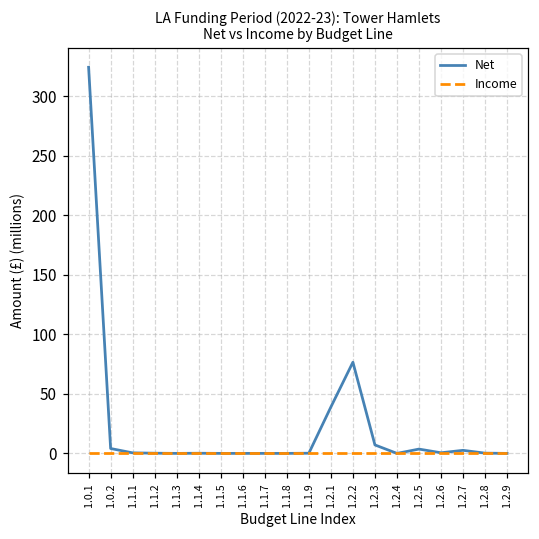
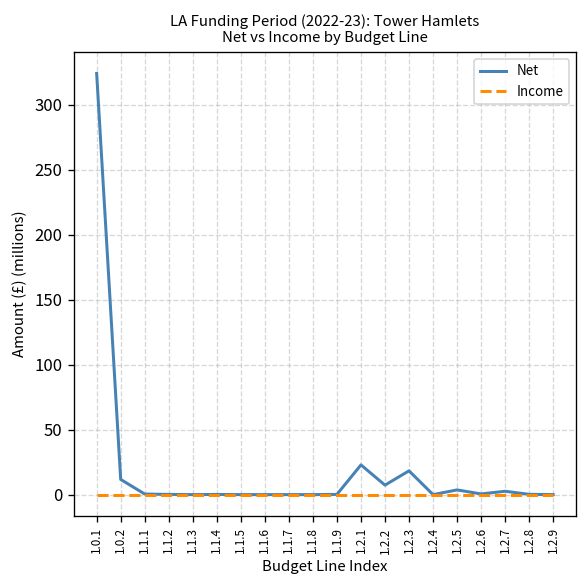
Net, 1.0.2: 4 -> 12
Net, 1.2.1: 39 -> 23
Net, 1.2.2: 77 -> 7
Net, 1.2.3: 7 -> 18
